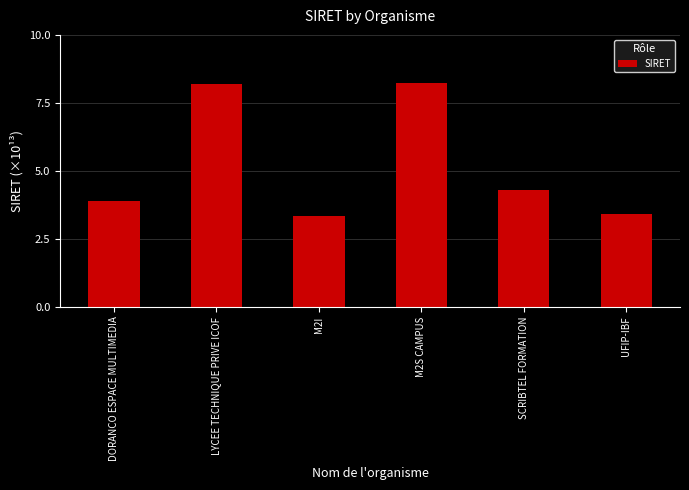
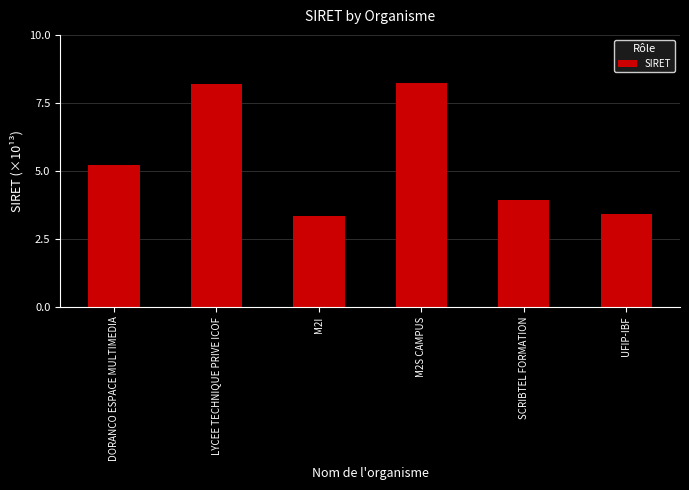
DORANCO ESPACE MULTIMEDIA: 3.9 -> 5.2
SCRIBTEL FORMATION: 4.3 -> 3.9
